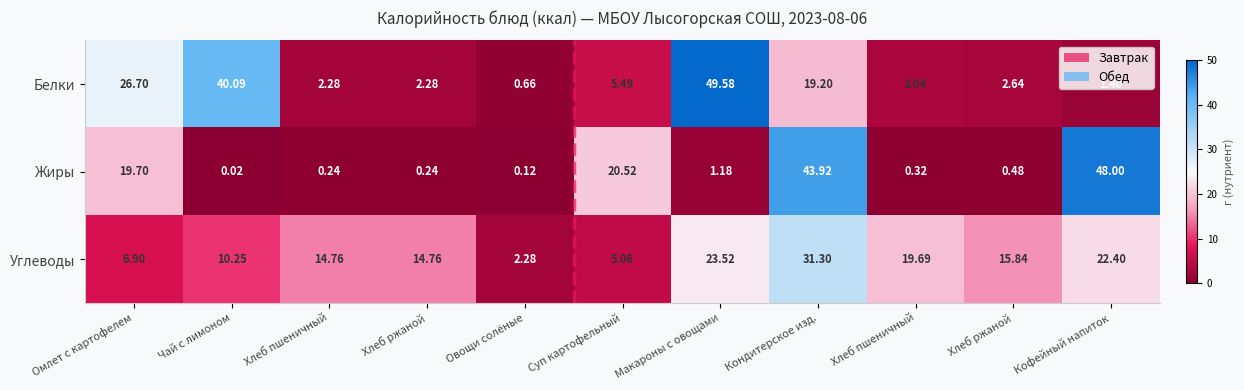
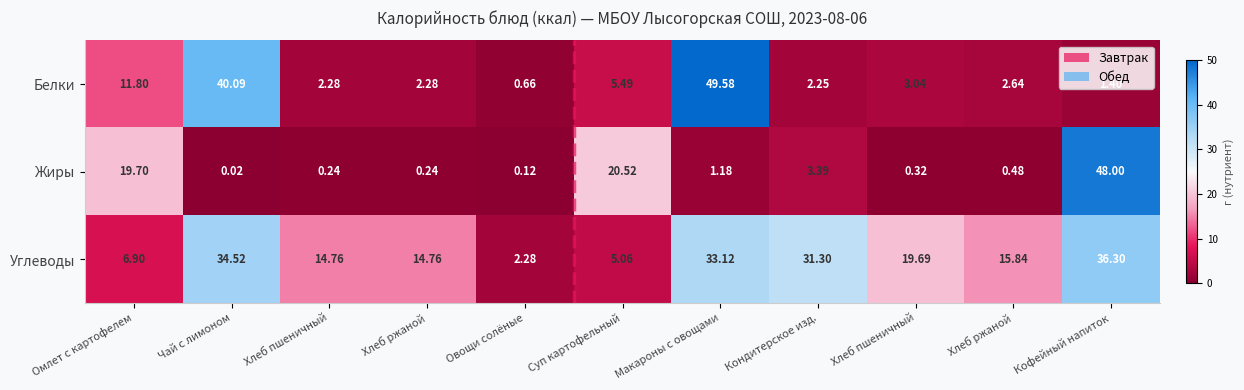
Белки, Омлет с картофелем: 26.70 -> 11.80
Белки, Кондитерское изд.: 19.20 -> 2.25
Жиры, Кондитерское изд.: 43.92 -> 3.39
Углеводы, Чай с лимоном: 10.25 -> 34.52
Углеводы, Макароны с овощами: 23.52 -> 33.12
Углеводы, Кофейный напиток: 22.40 -> 36.30
